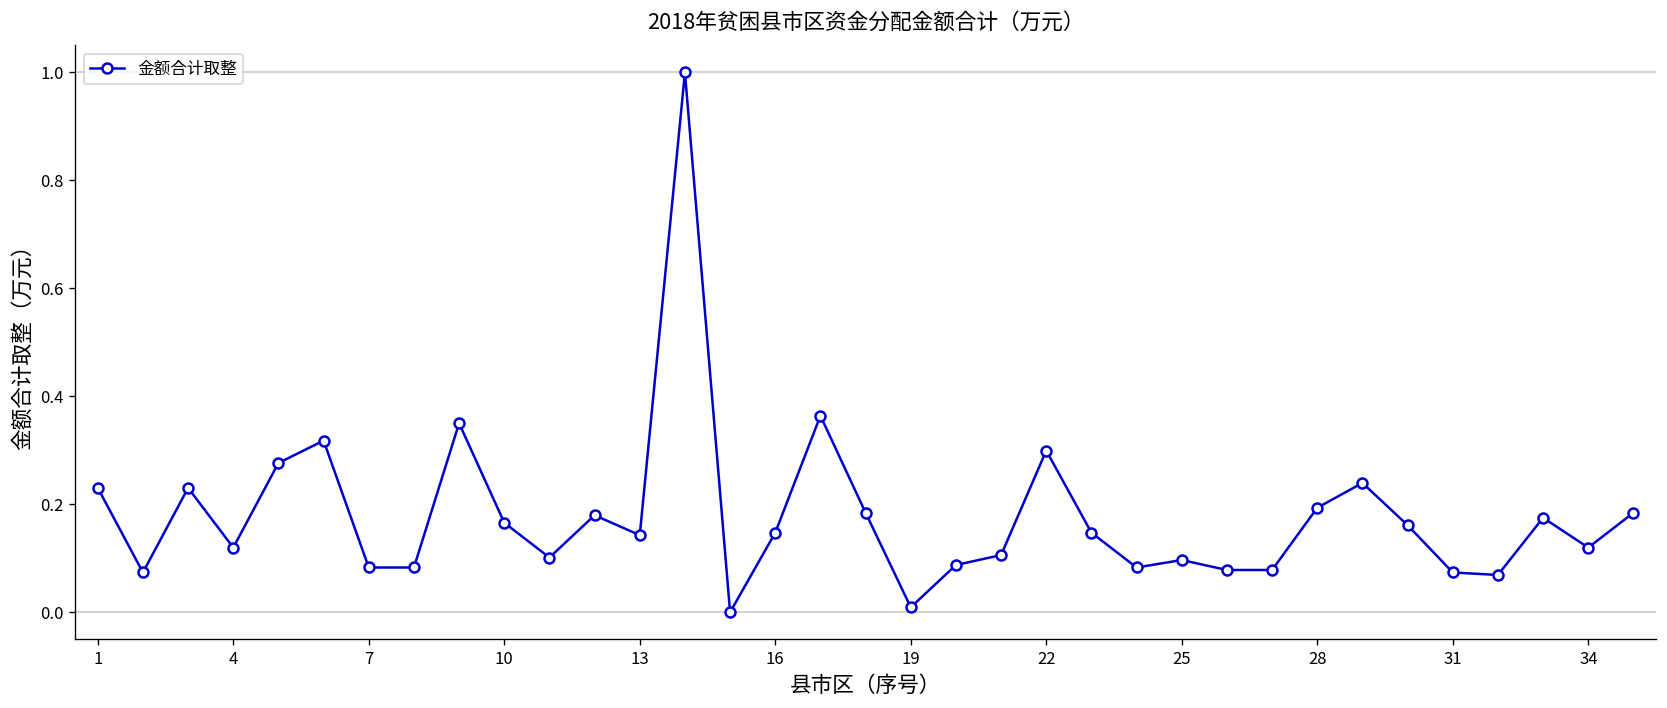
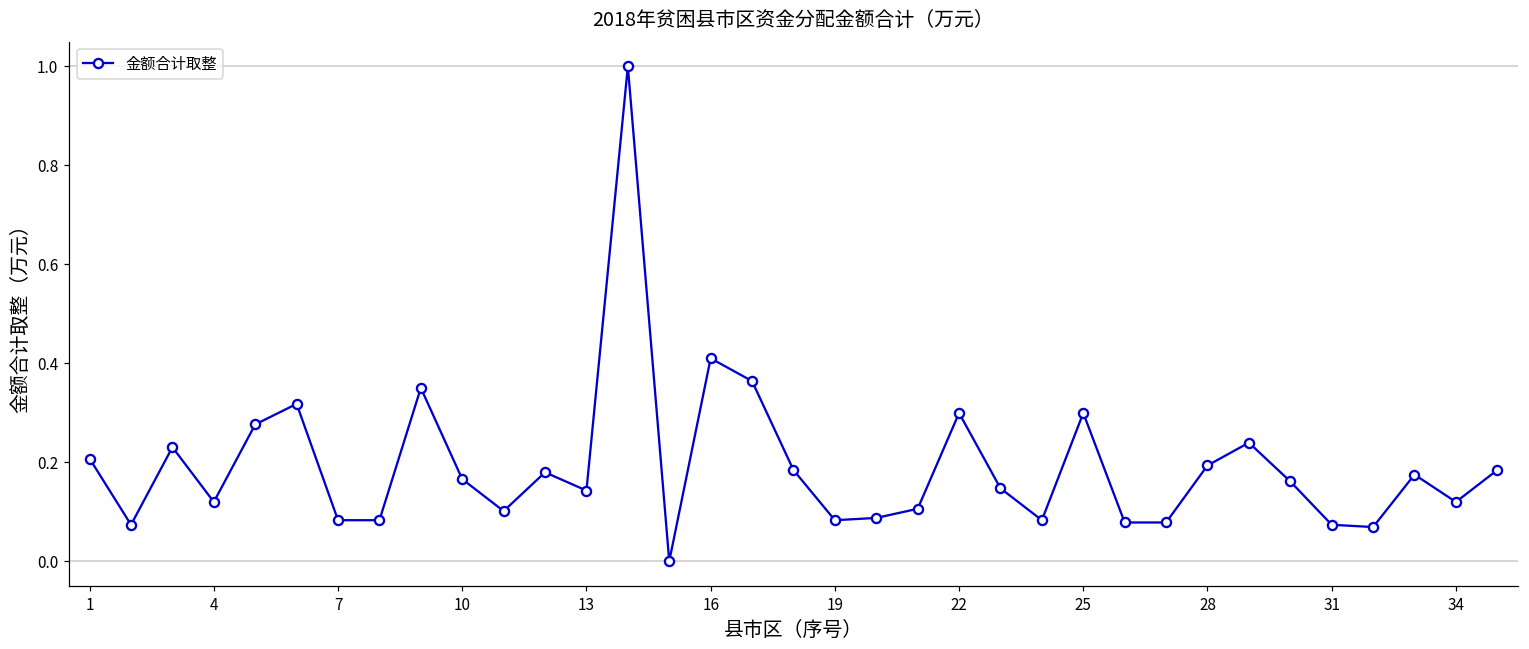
1: 0.23 -> 0.21
16: 0.15 -> 0.41
19: 0.01 -> 0.08
25: 0.10 -> 0.30
